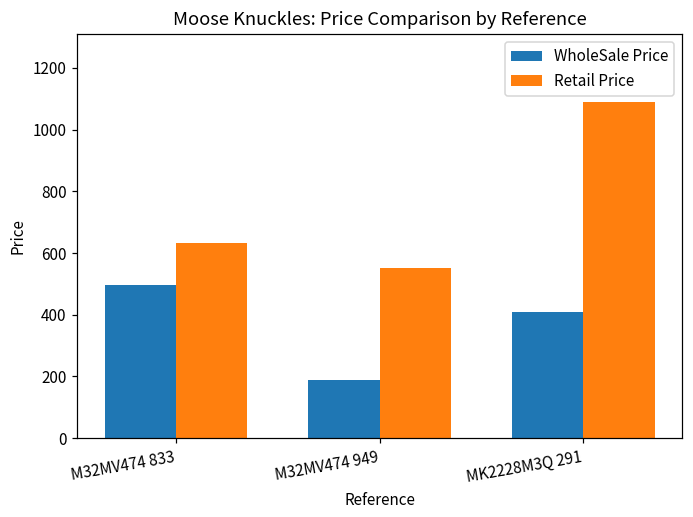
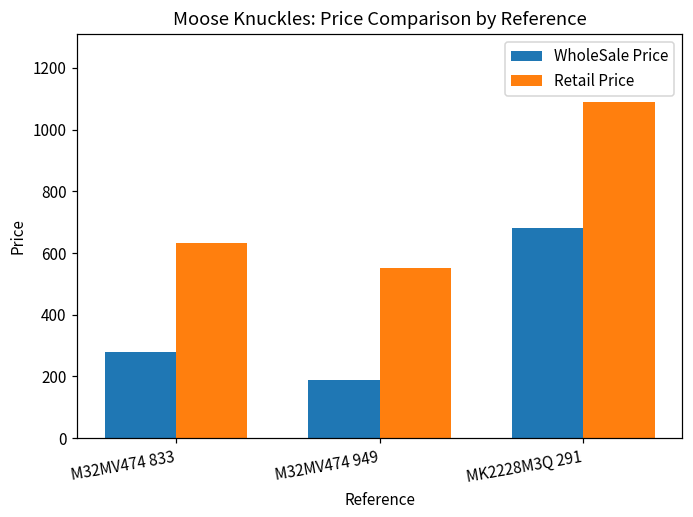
WholeSale Price, M32MV474 833: 500 -> 280
WholeSale Price, MK2228M3Q 291: 410 -> 680
